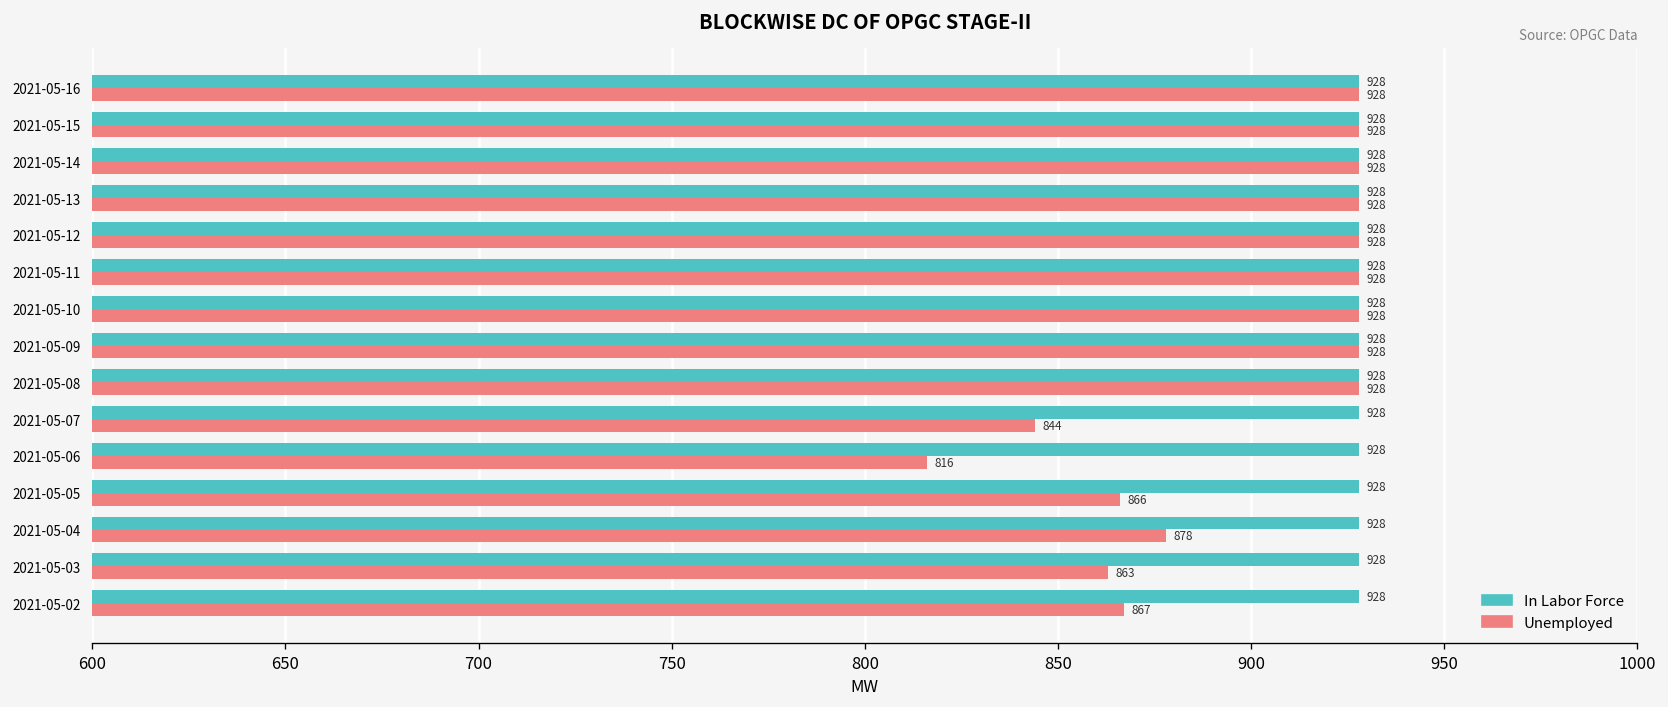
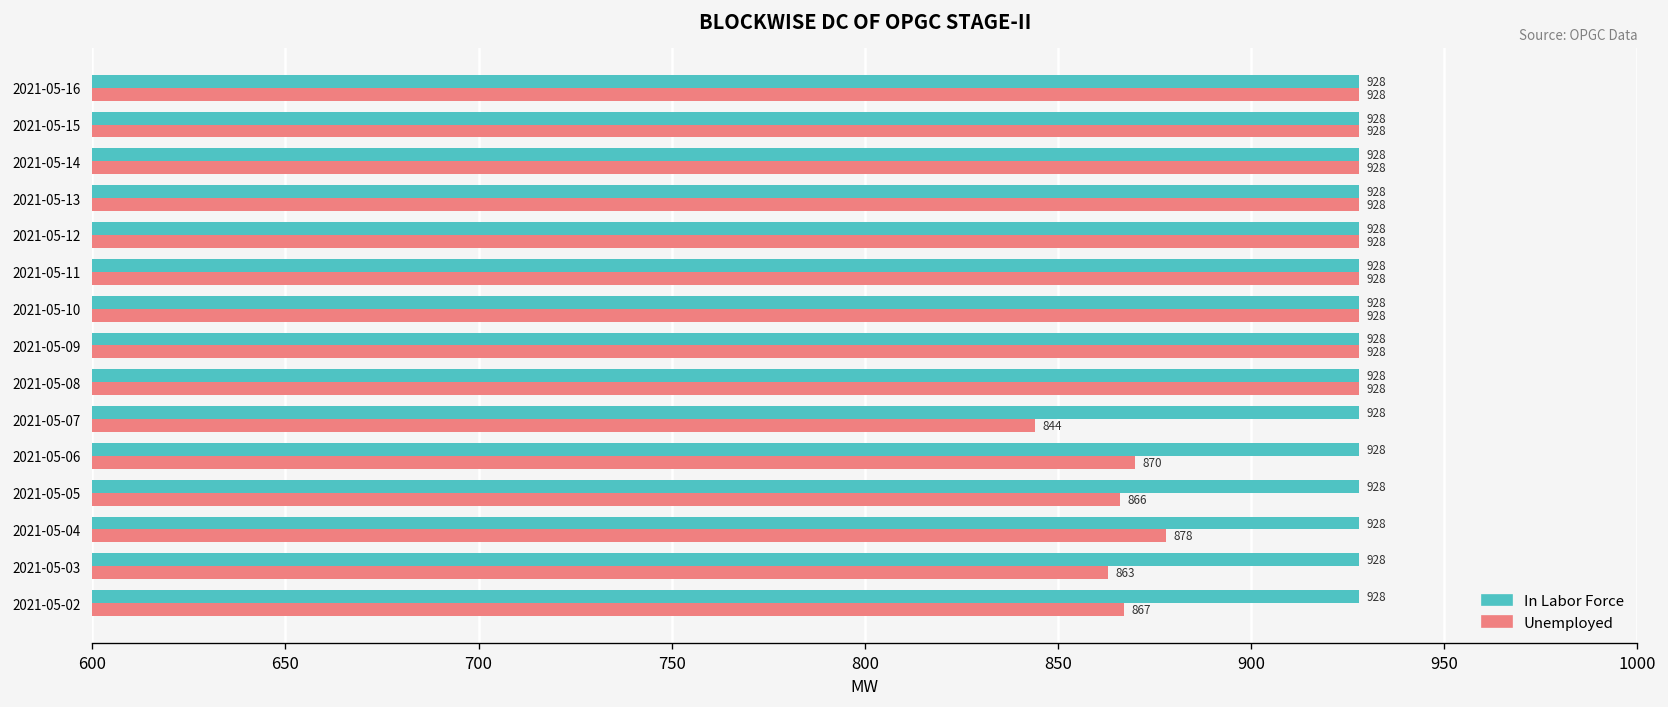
Unemployed, 2021-05-06: 816 -> 870
